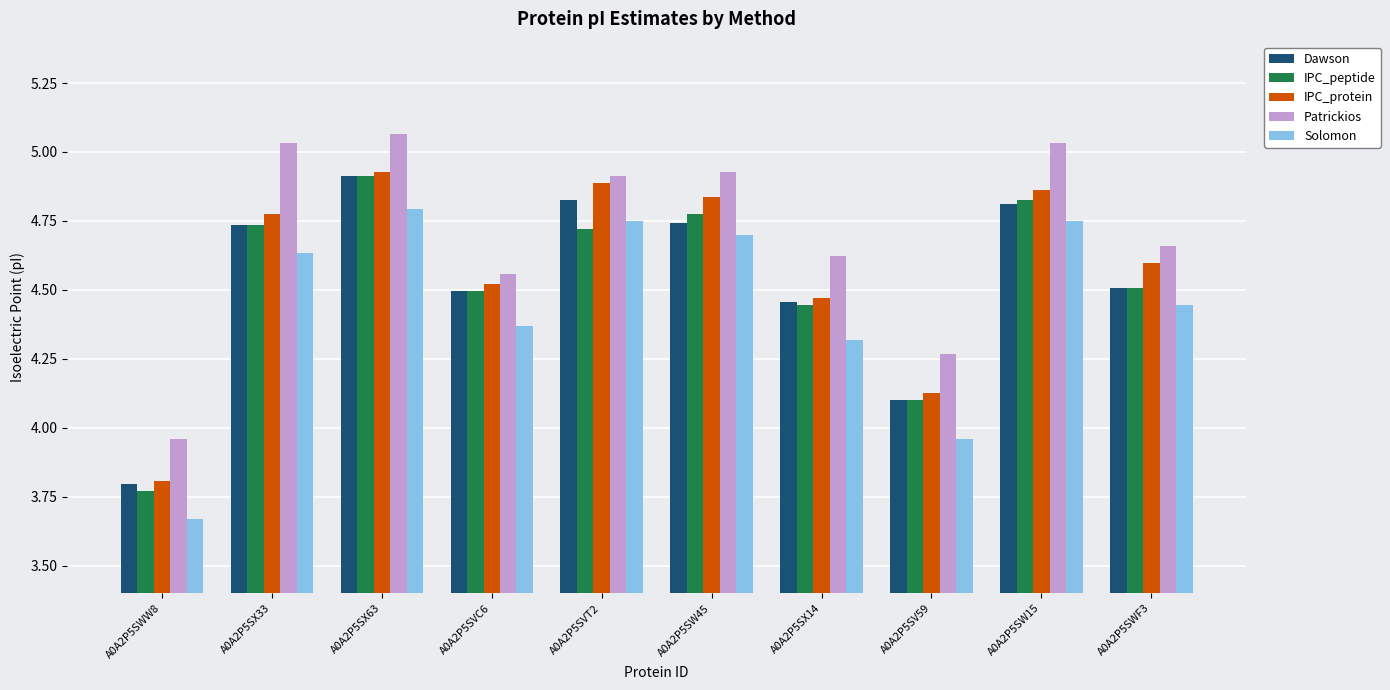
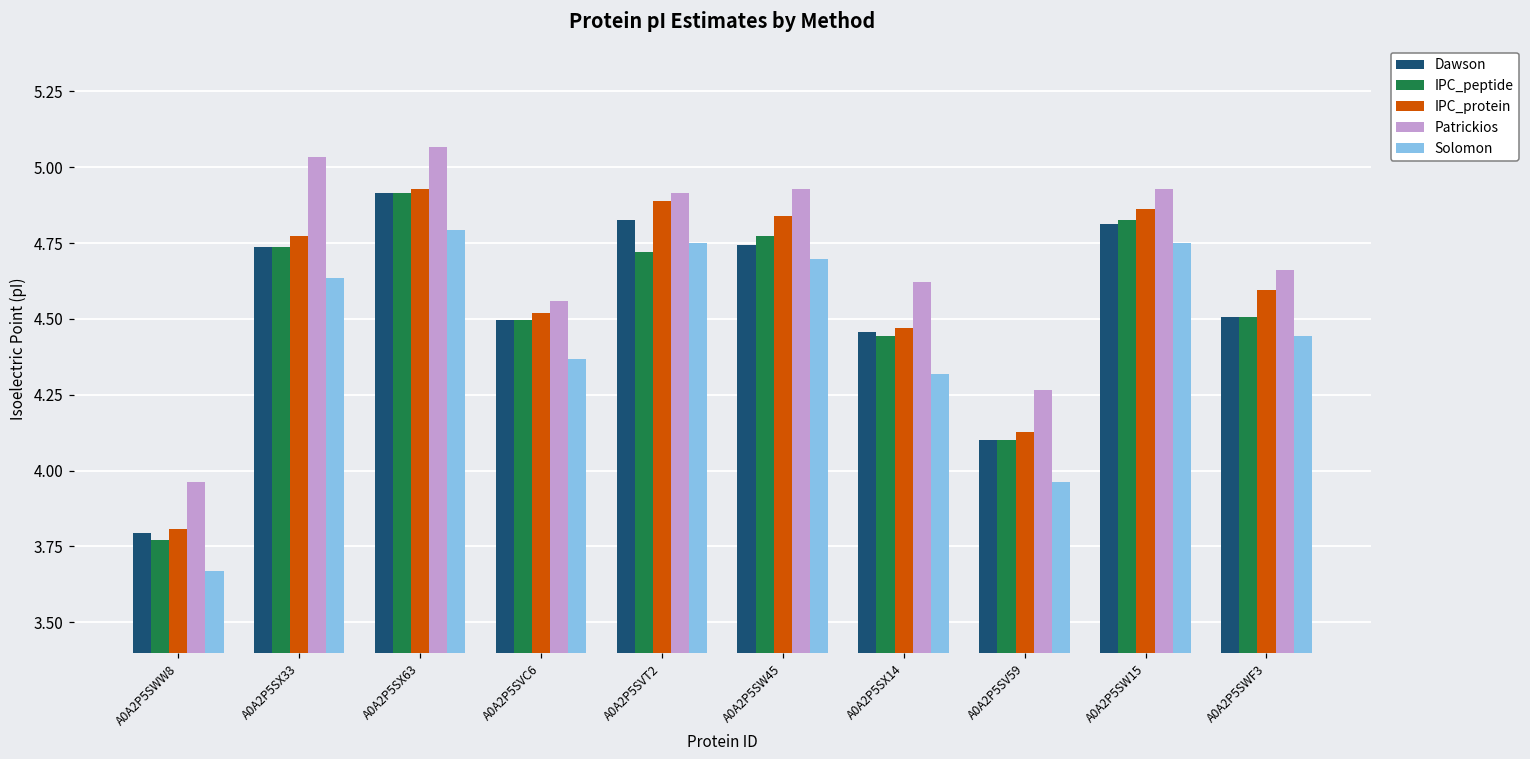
Patrickios, A0A2P5SW15: 5.03 -> 4.93
